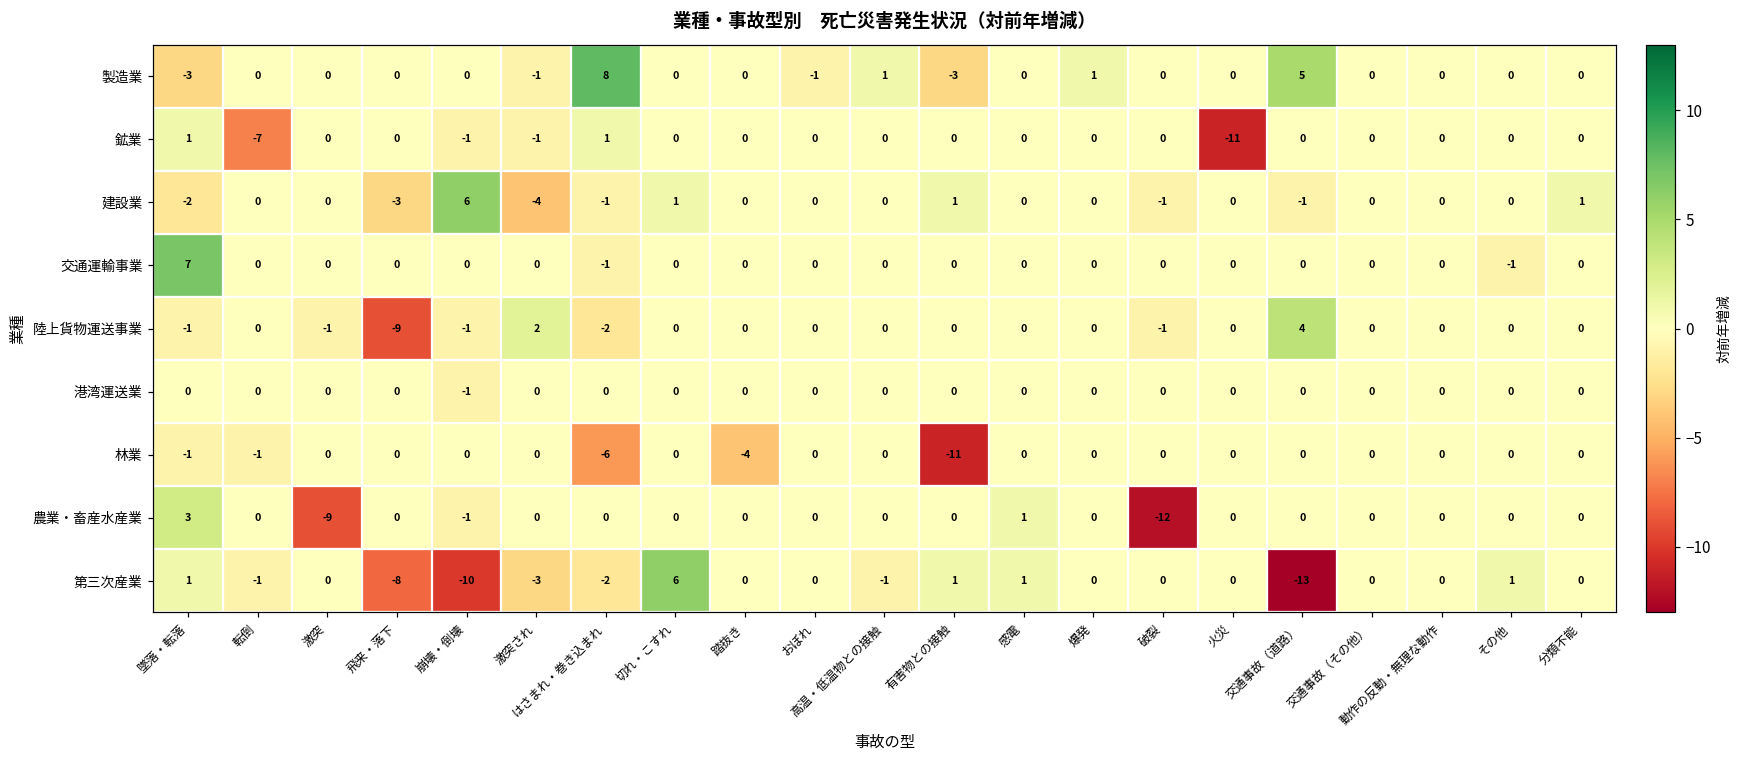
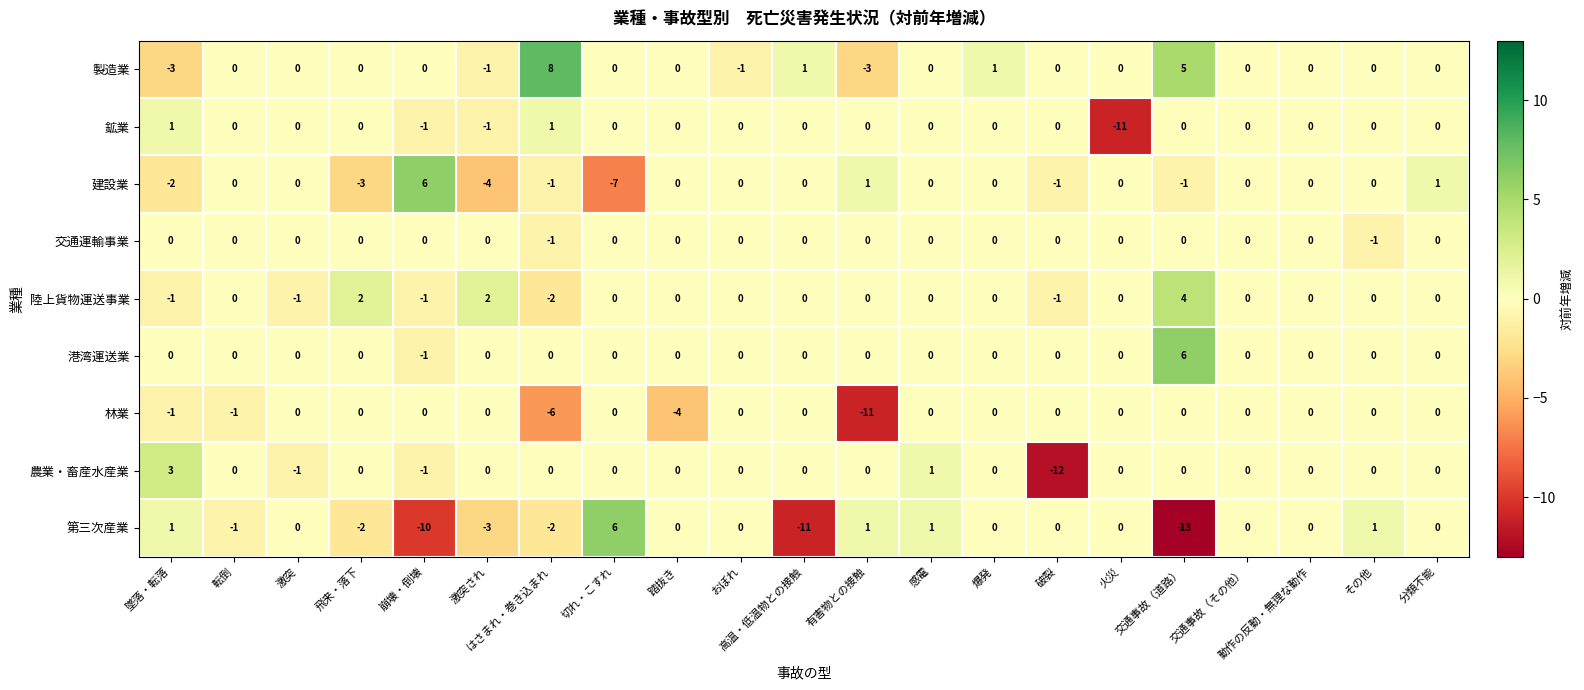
鉱業, 転倒: -7 -> 0
建設業, 切れ・こすれ: 1 -> -7
交通運輸事業, 墜落・転落: 7 -> 0
陸上貨物運送事業, 飛来・落下: -9 -> 2
港湾運送業, 交通事故（道路）: 0 -> 6
農業・畜産水産業, 激突: -9 -> -1
第三次産業, 飛来・落下: -8 -> -2
第三次産業, 高温・低温物との接触: -1 -> -11
